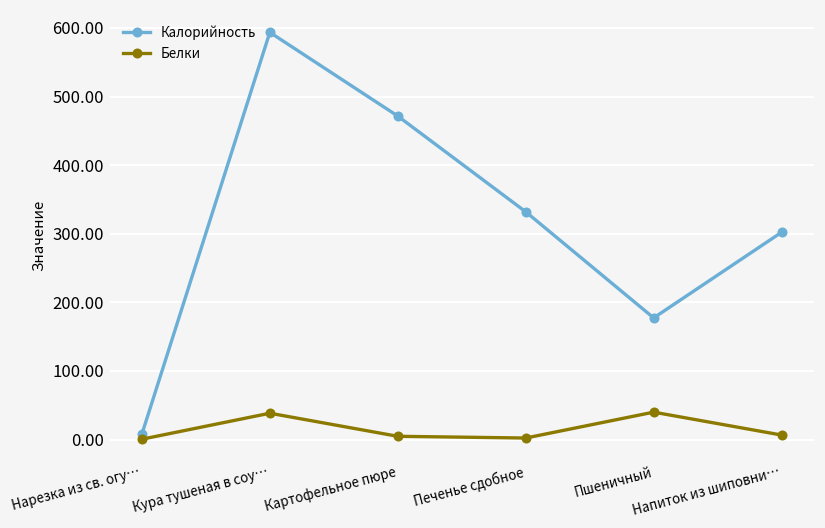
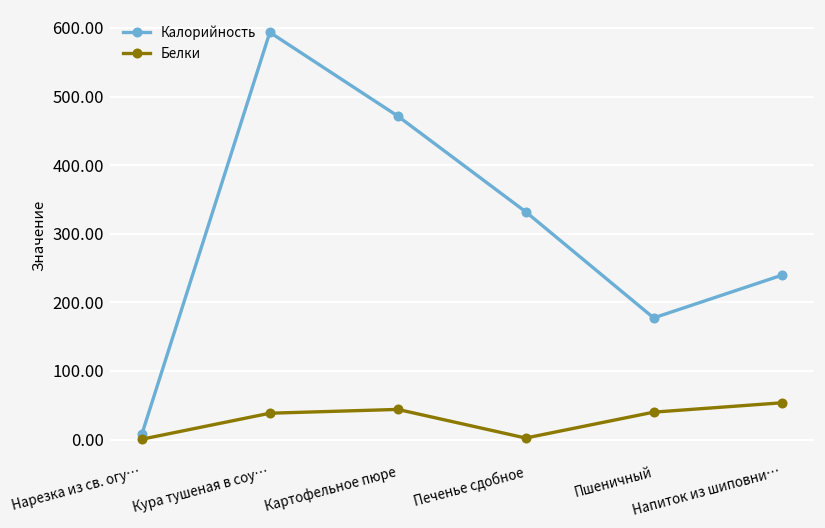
Белки, Картофельное пюре: 0 -> 40
Калорийность, Напиток из шиповни…: 300 -> 240
Белки, Напиток из шиповни…: 10 -> 50
